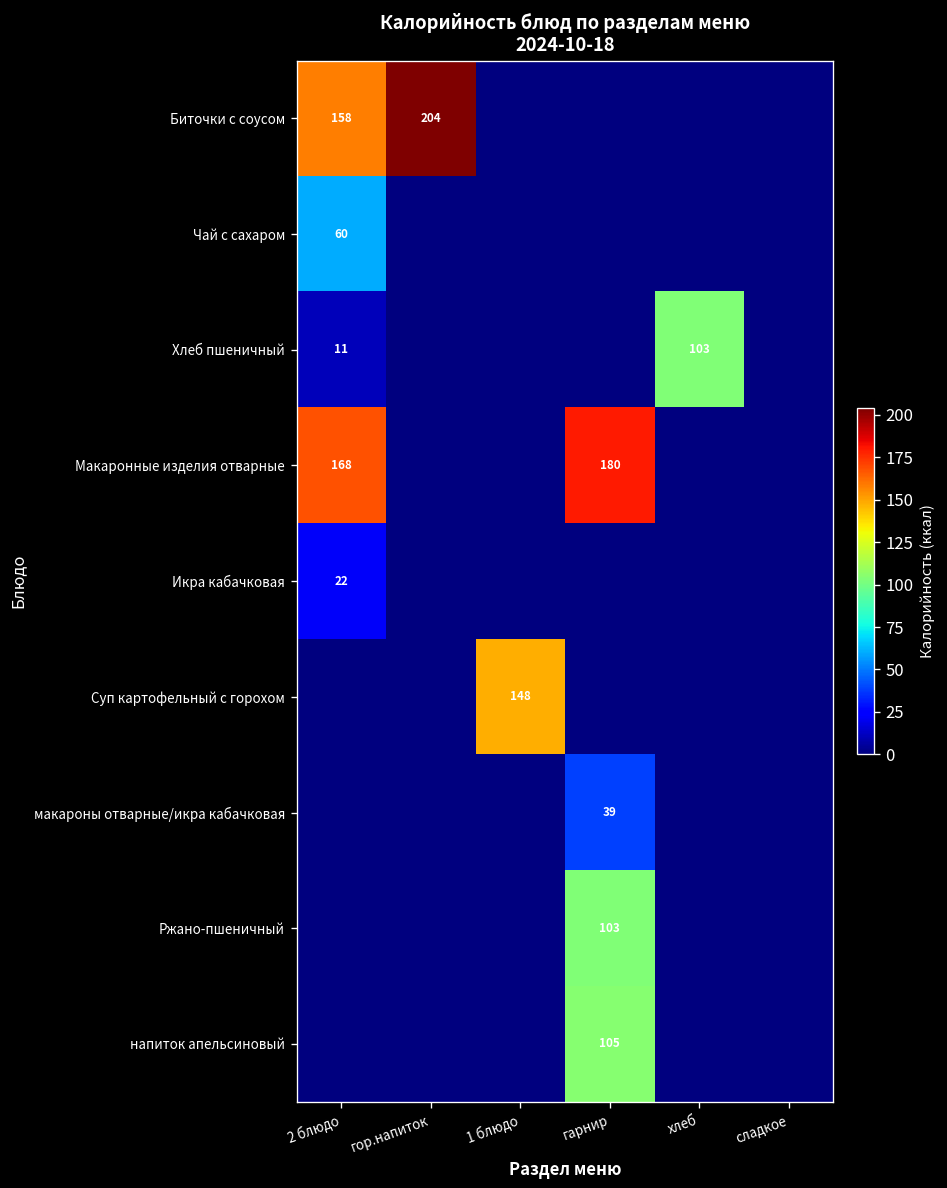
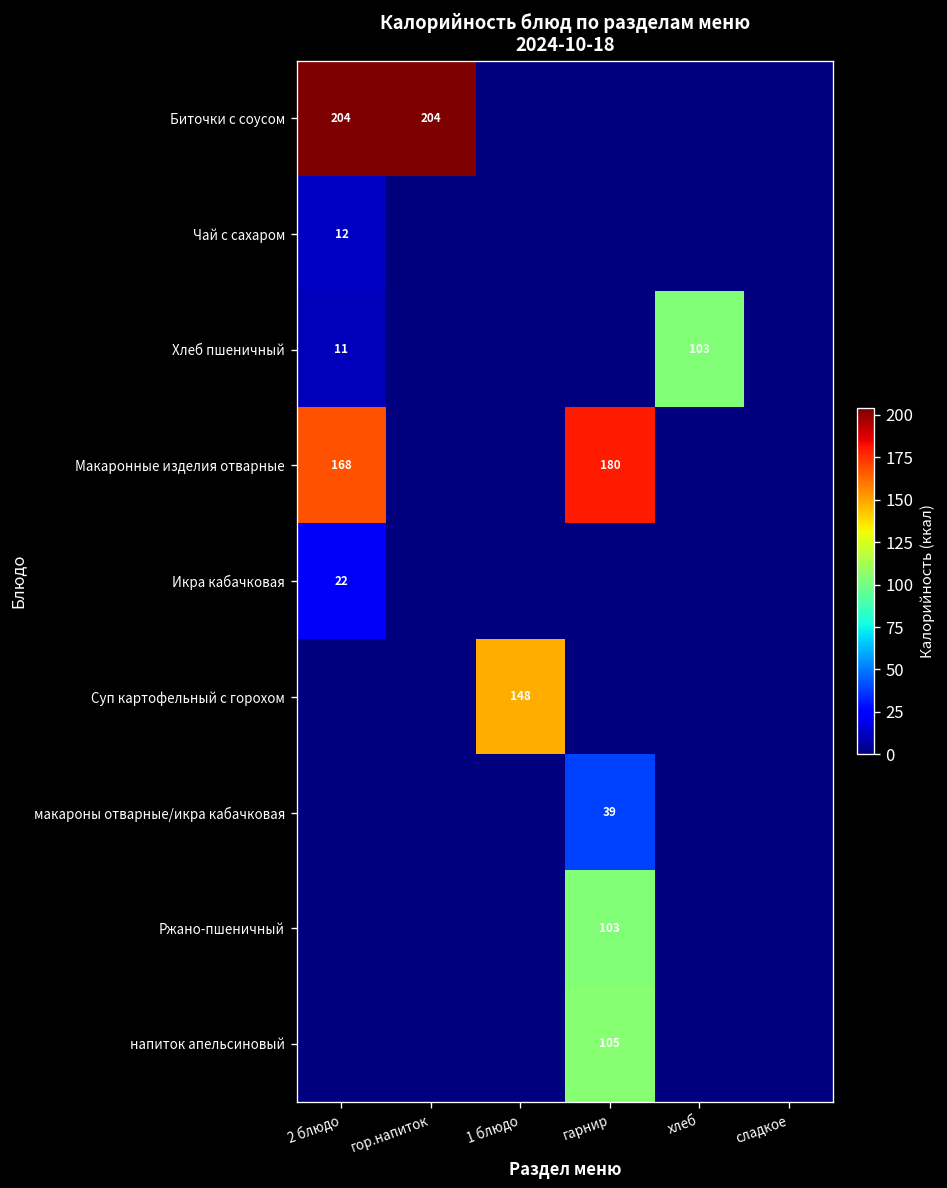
Биточки с соусом, 2 блюдо: 158 -> 204
Чай с сахаром, 2 блюдо: 60 -> 12
